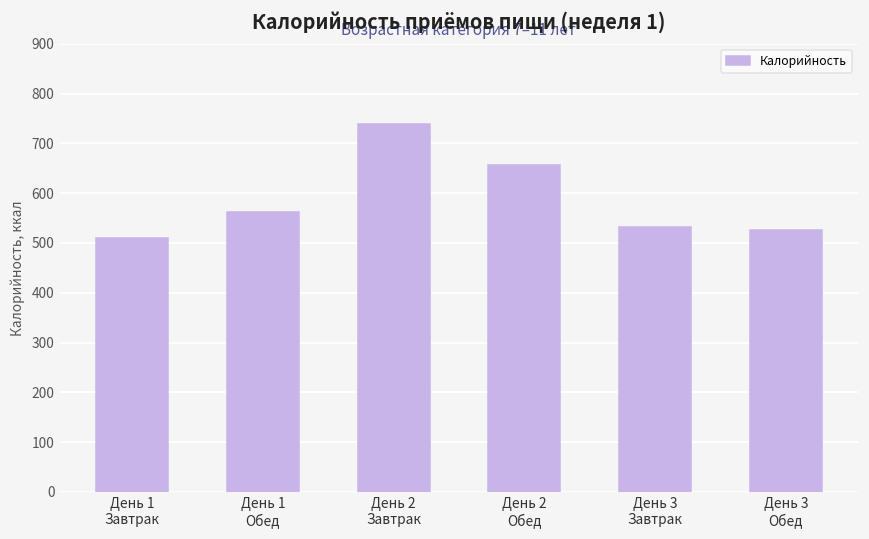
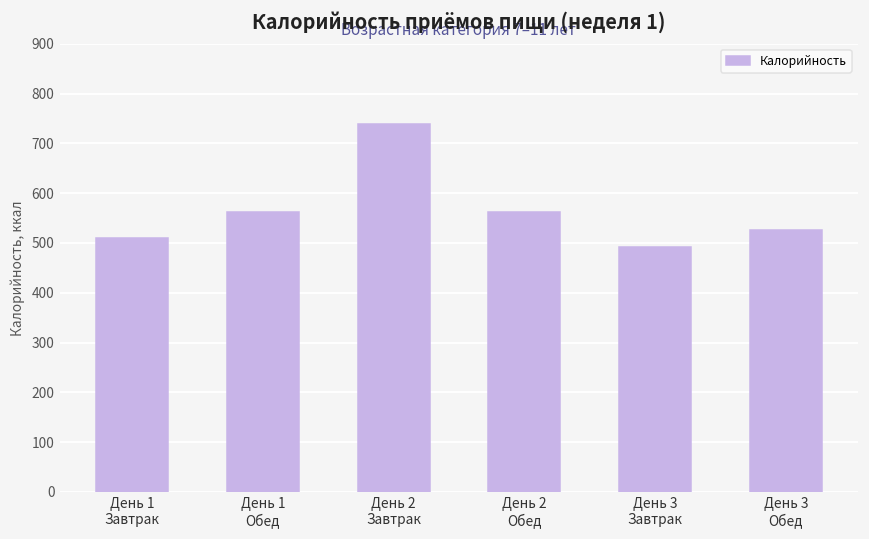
День 2 Обед: 660 -> 560
День 3 Завтрак: 530 -> 490
